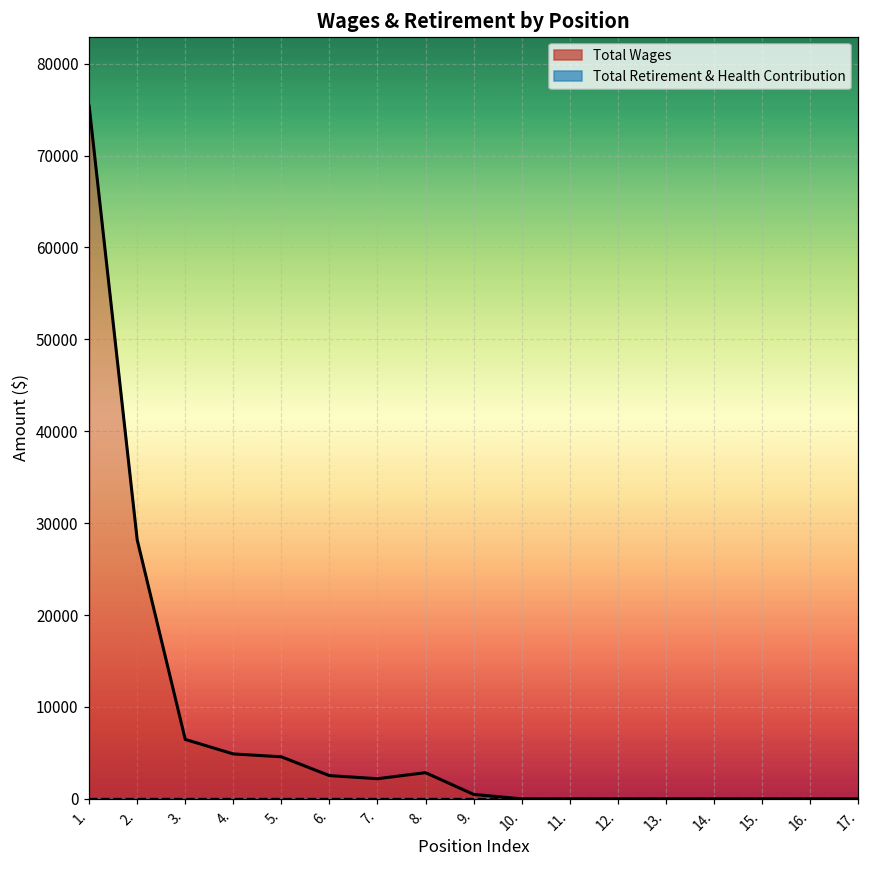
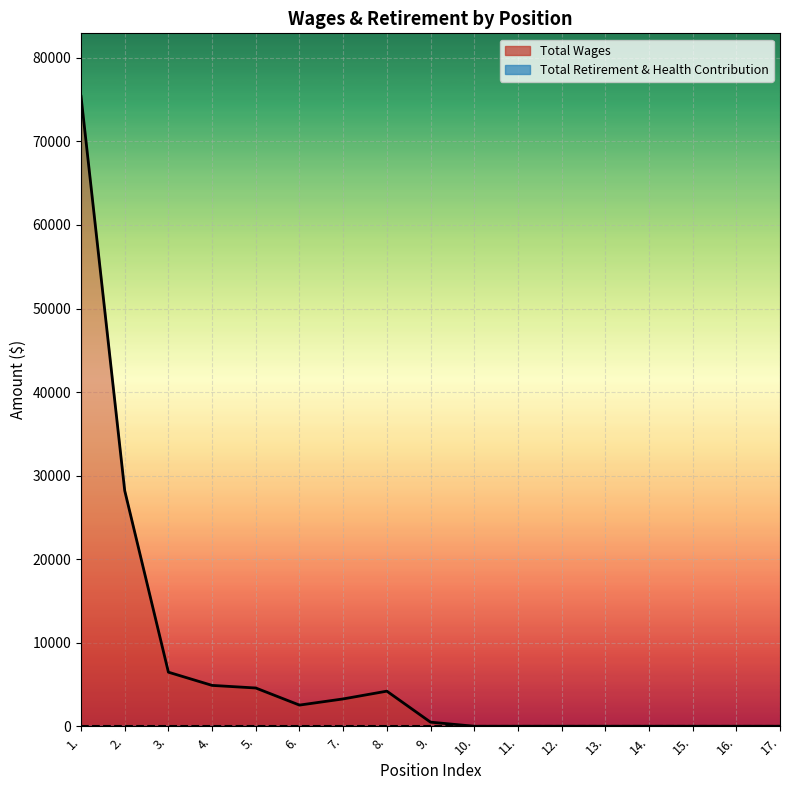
Total Wages, 7.: 2000 -> 3000
Total Wages, 8.: 3000 -> 4000
